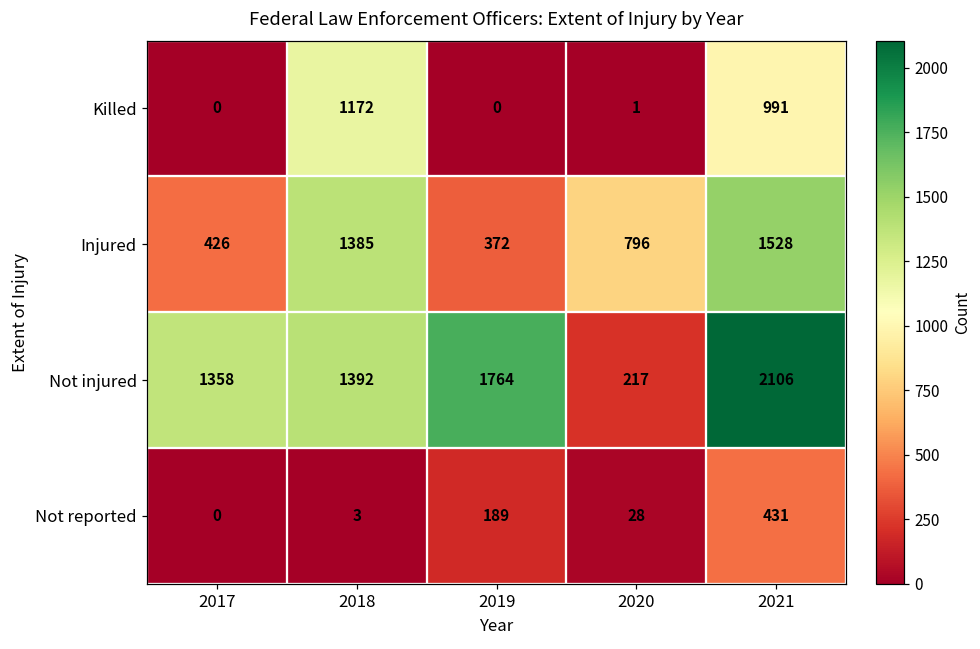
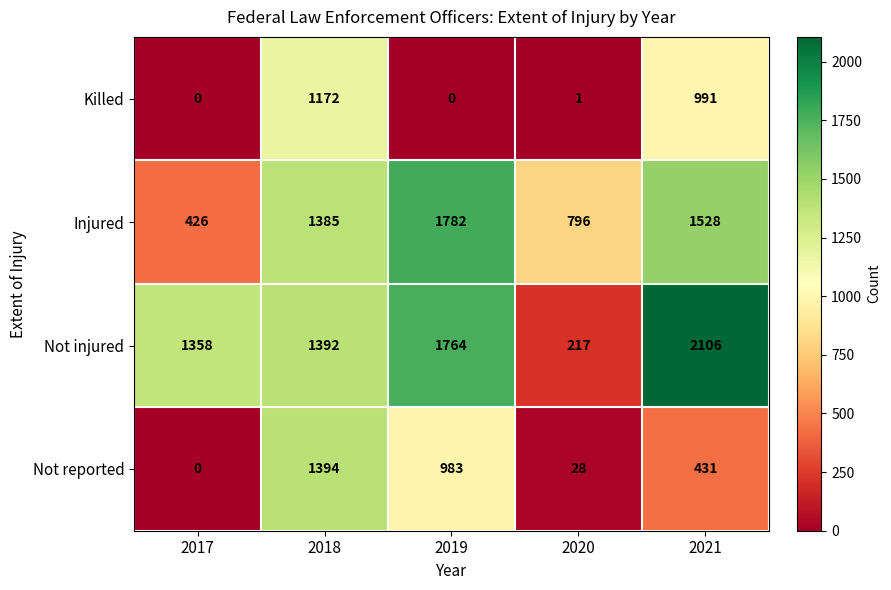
Injured, 2019: 372 -> 1782
Not reported, 2018: 3 -> 1394
Not reported, 2019: 189 -> 983
